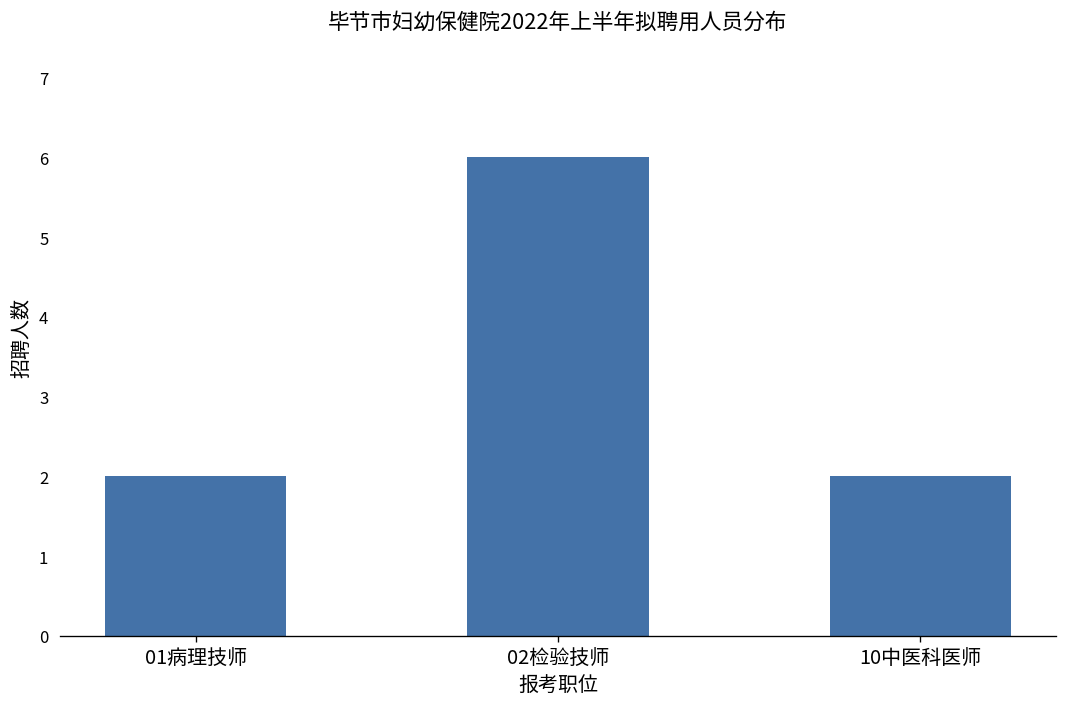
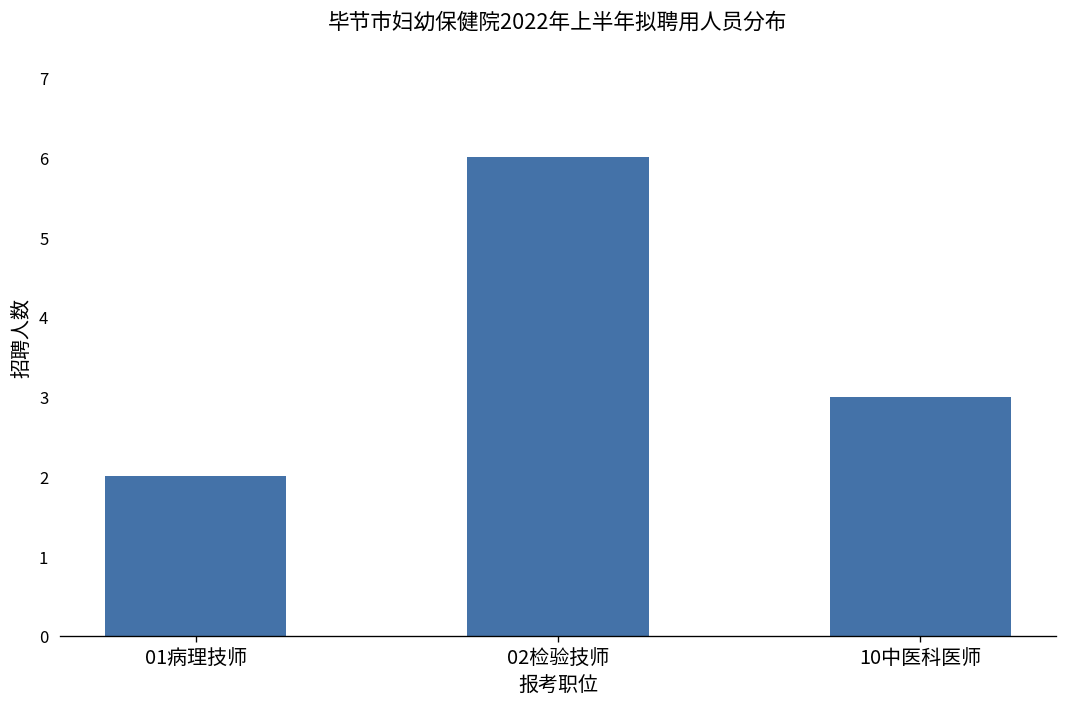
10中医科医师: 2 -> 3
